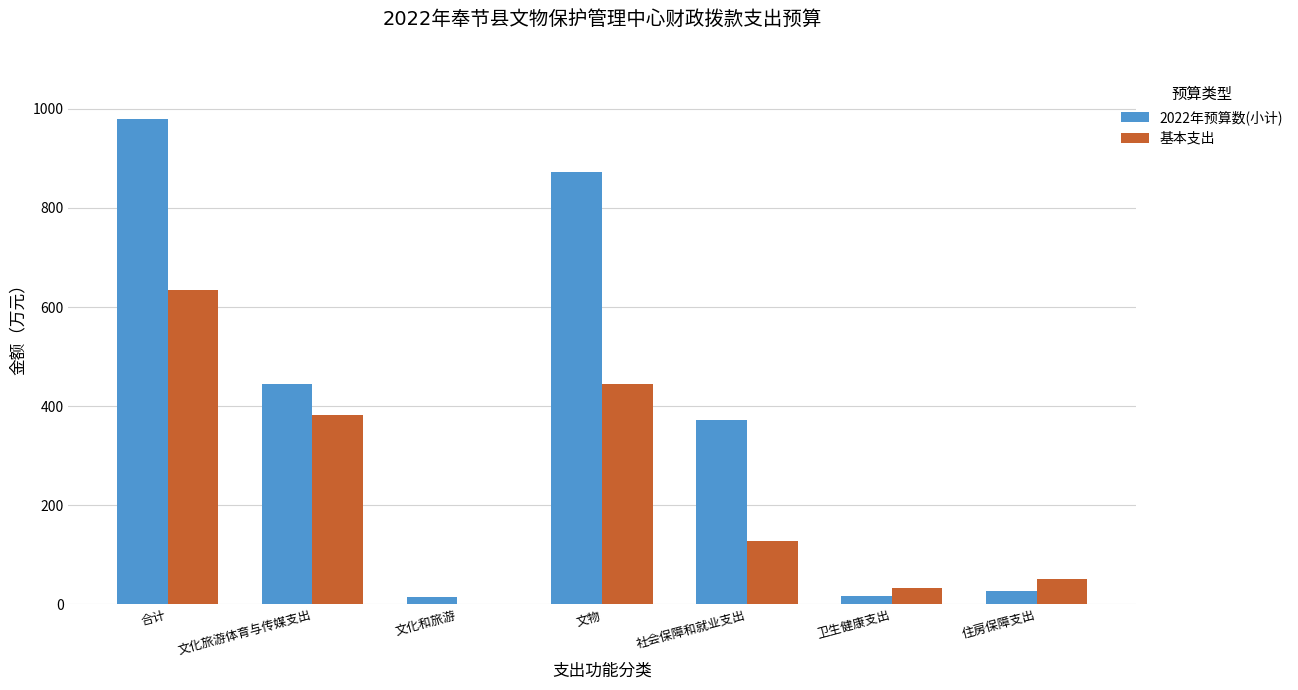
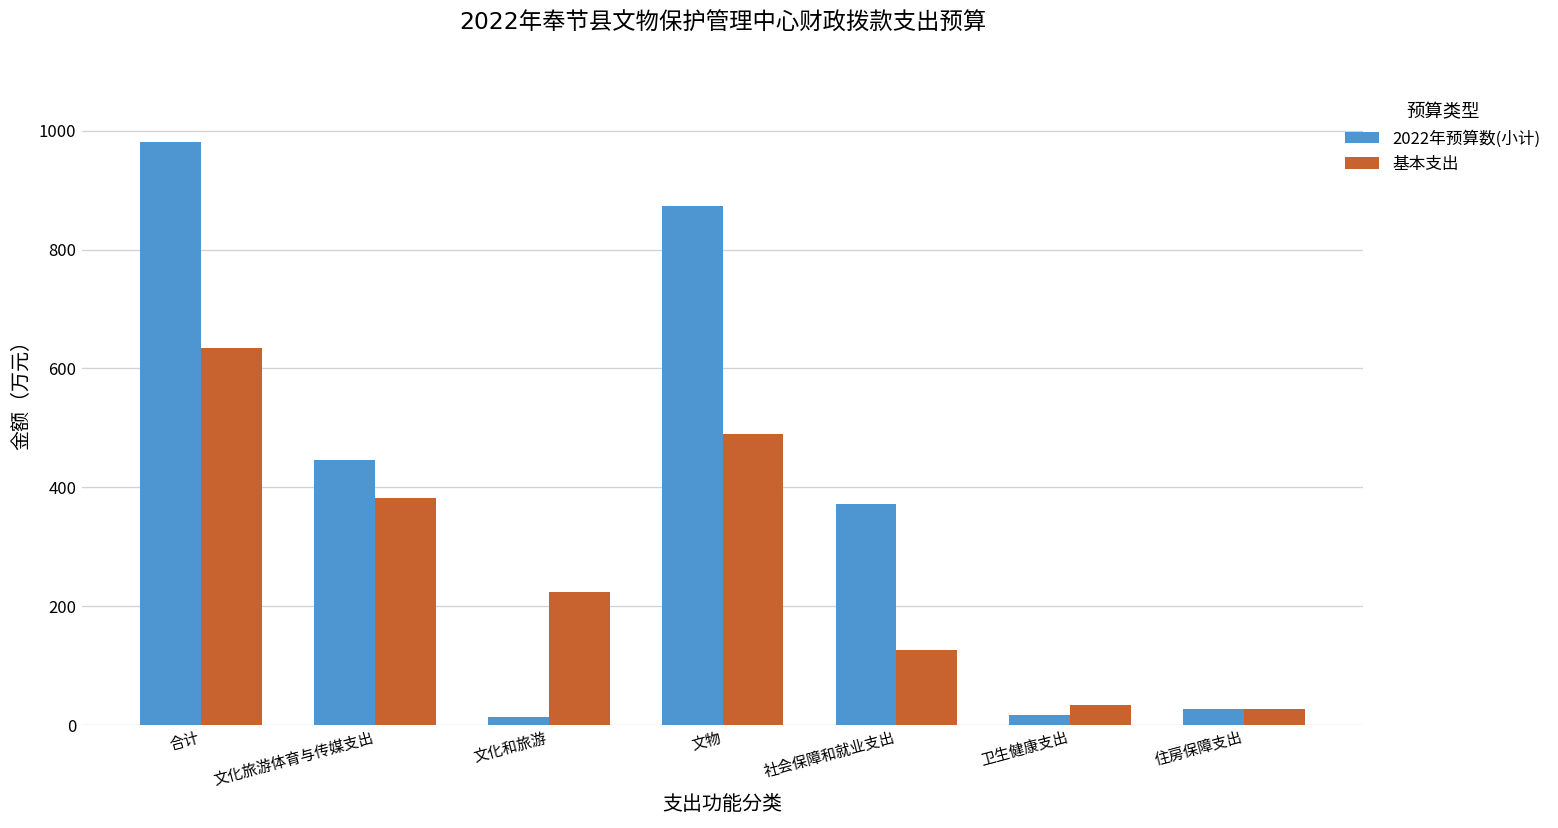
基本支出, 文化和旅游: 0 -> 220
基本支出, 文物: 450 -> 490
基本支出, 住房保障支出: 50 -> 30
